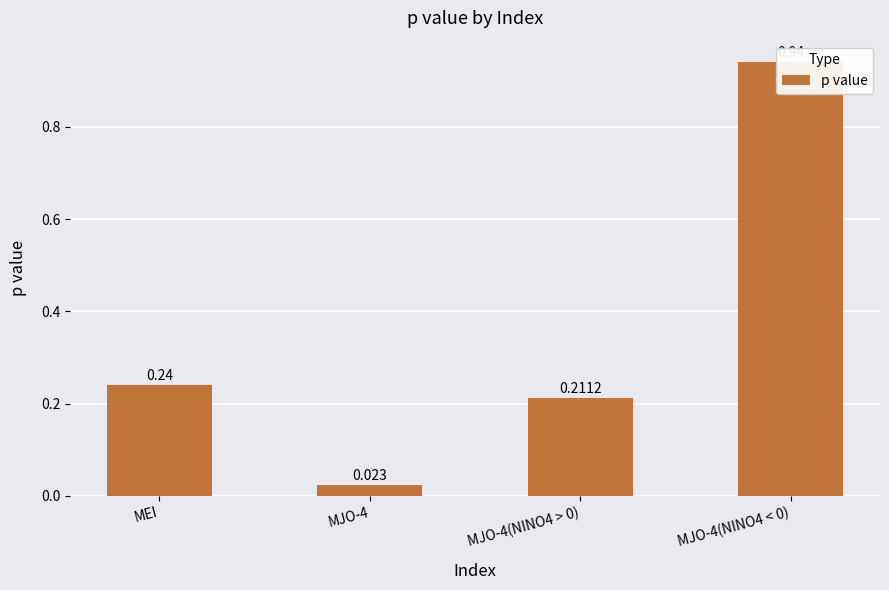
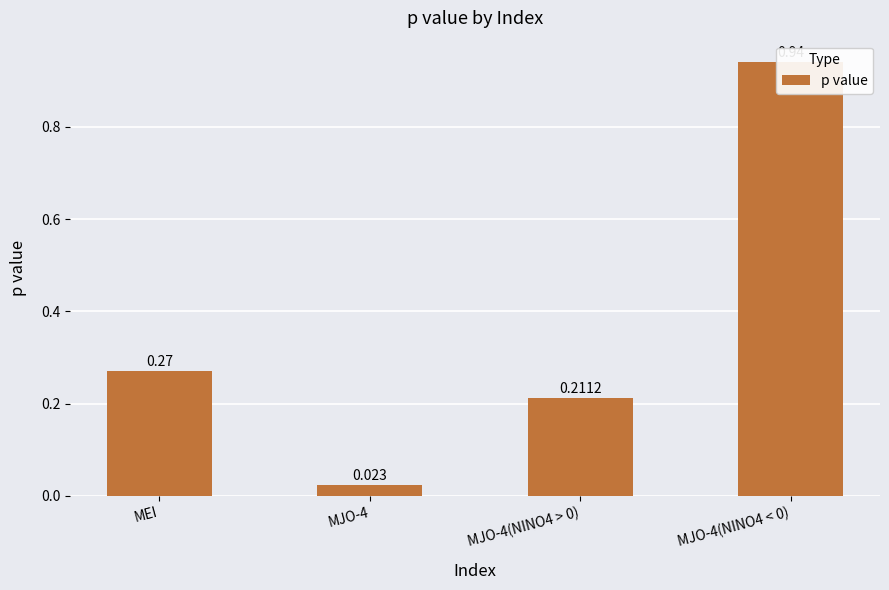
MEI: 0.24 -> 0.27
